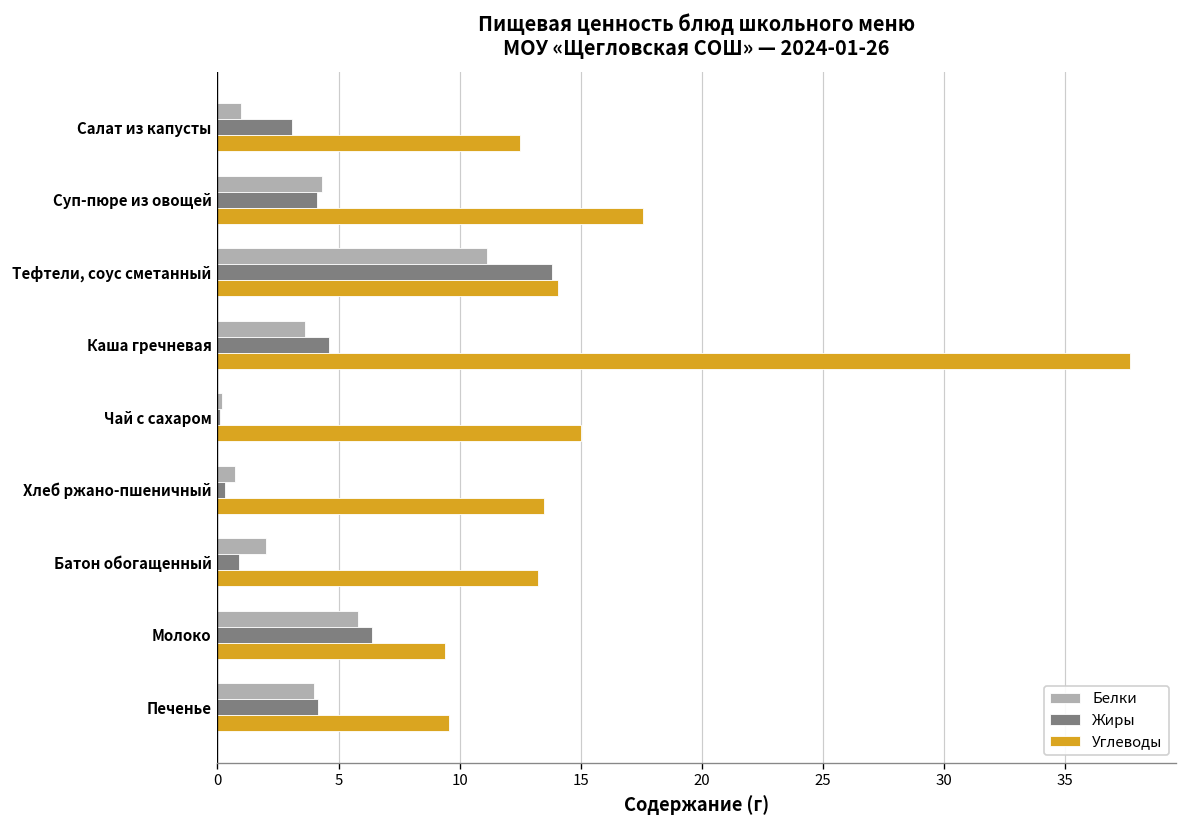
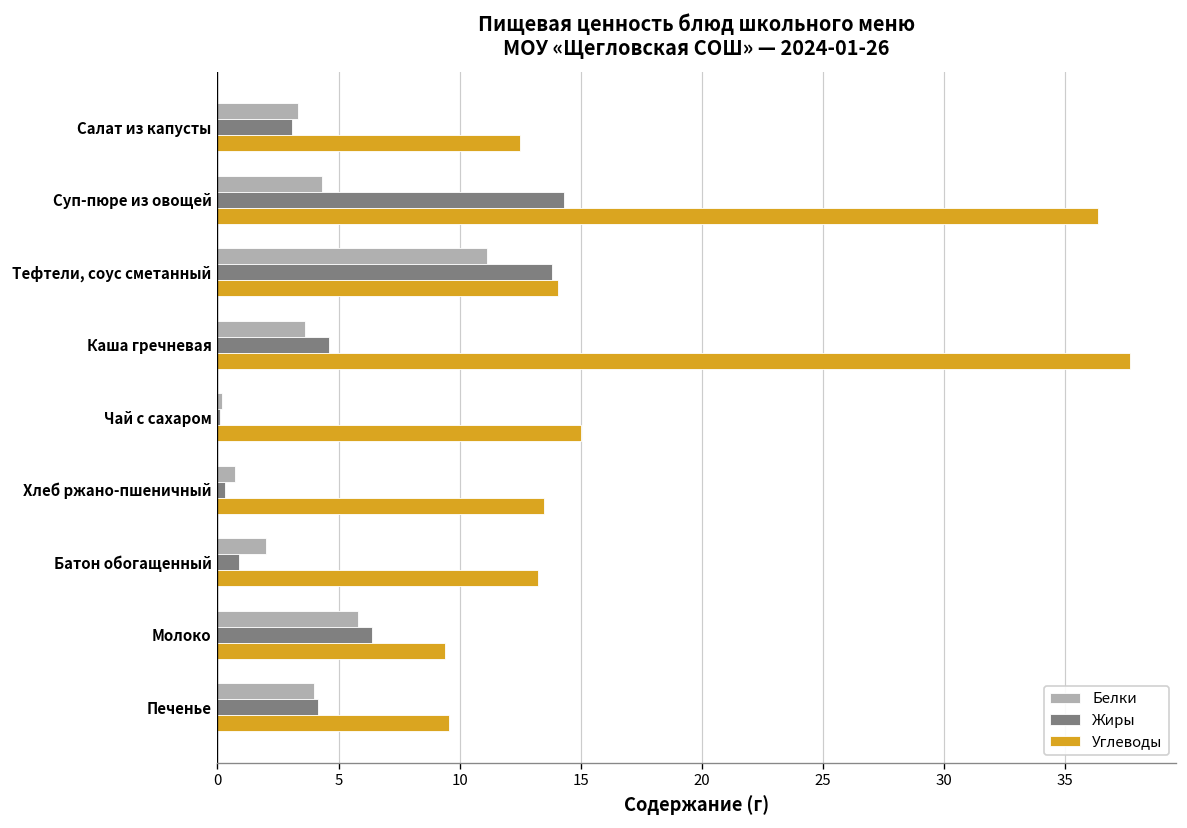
Белки, Салат из капусты: 1.0 -> 3.3
Жиры, Суп-пюре из овощей: 4.1 -> 14.3
Углеводы, Суп-пюре из овощей: 17.6 -> 36.4
